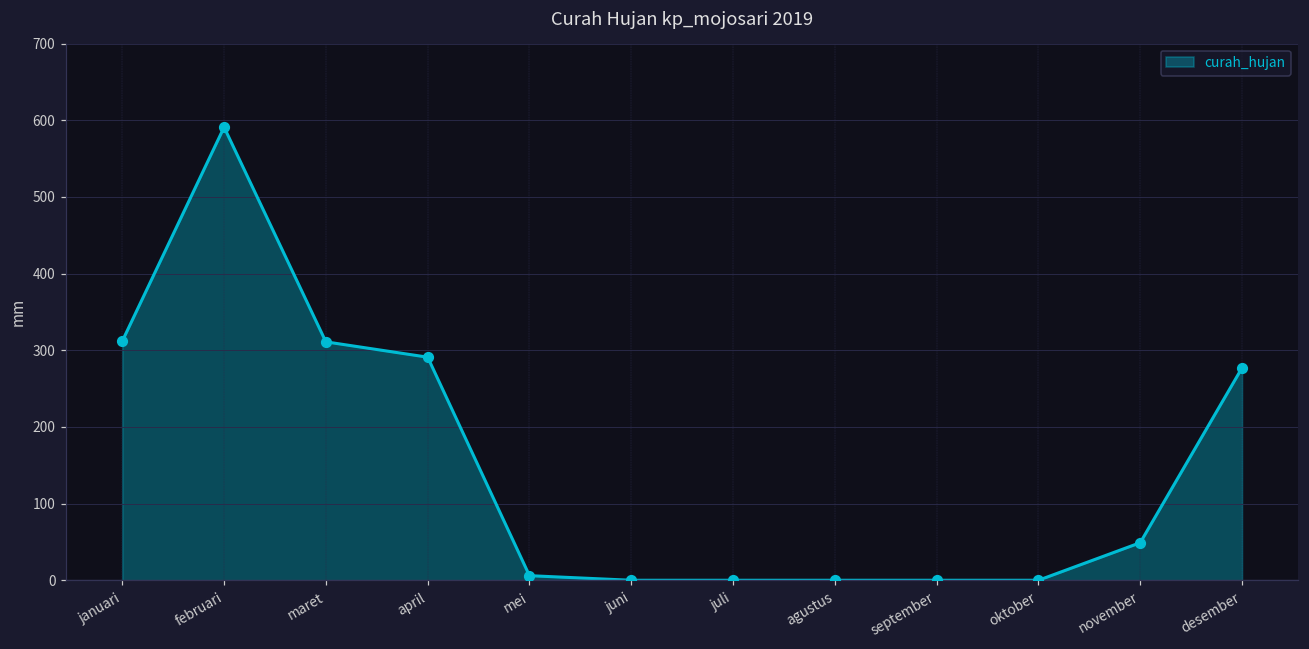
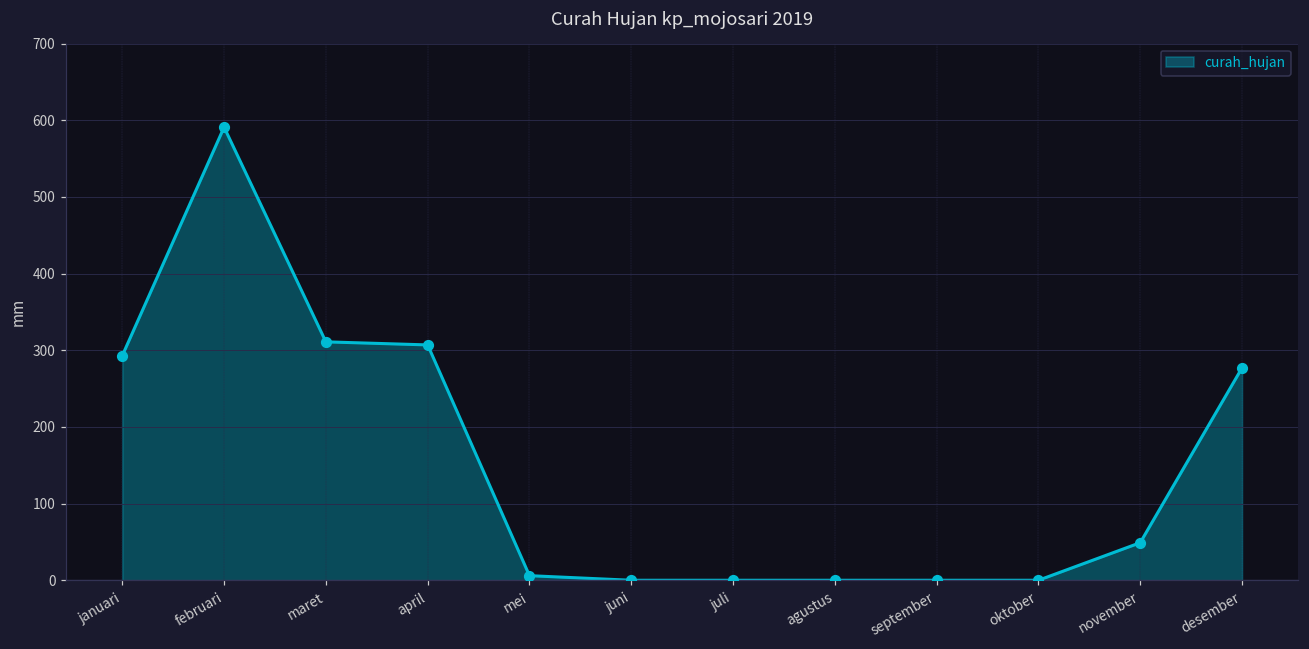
januari: 310 -> 290
april: 290 -> 310
